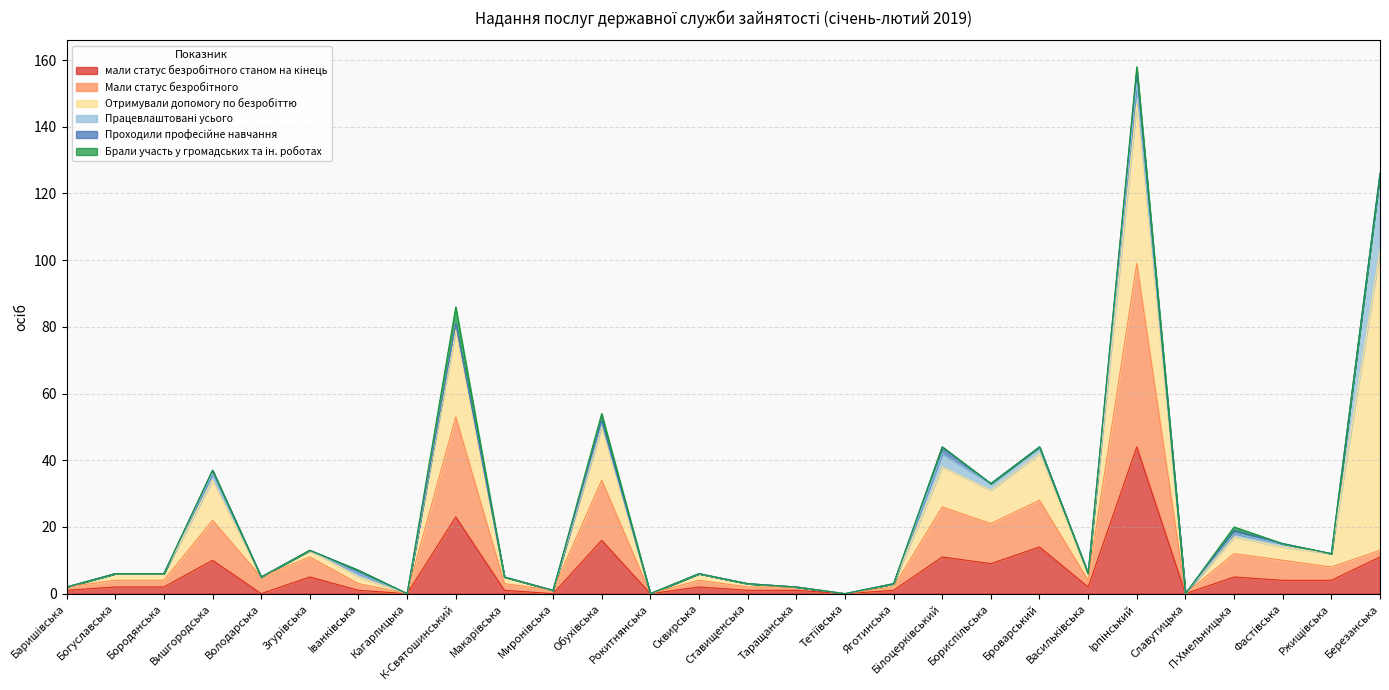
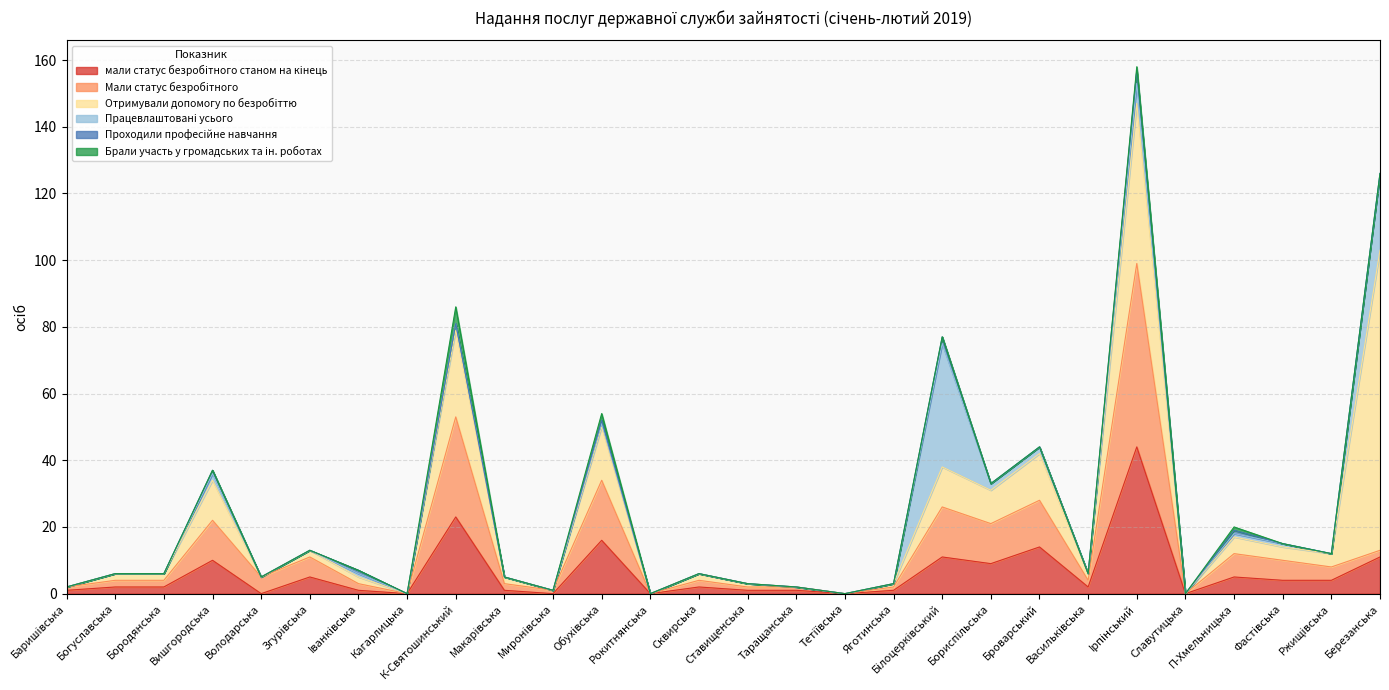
Працевлаштовані усього, Білоцерківський: 4 -> 37
